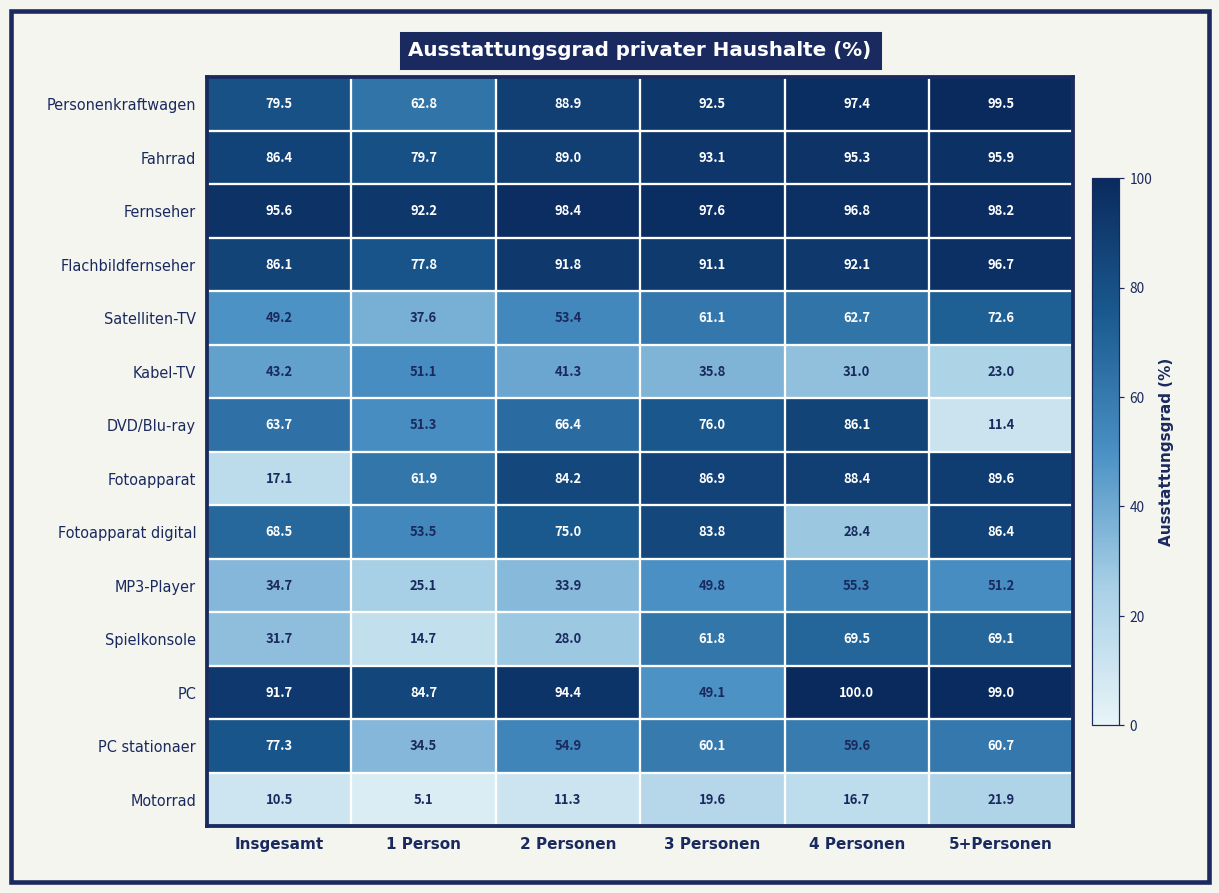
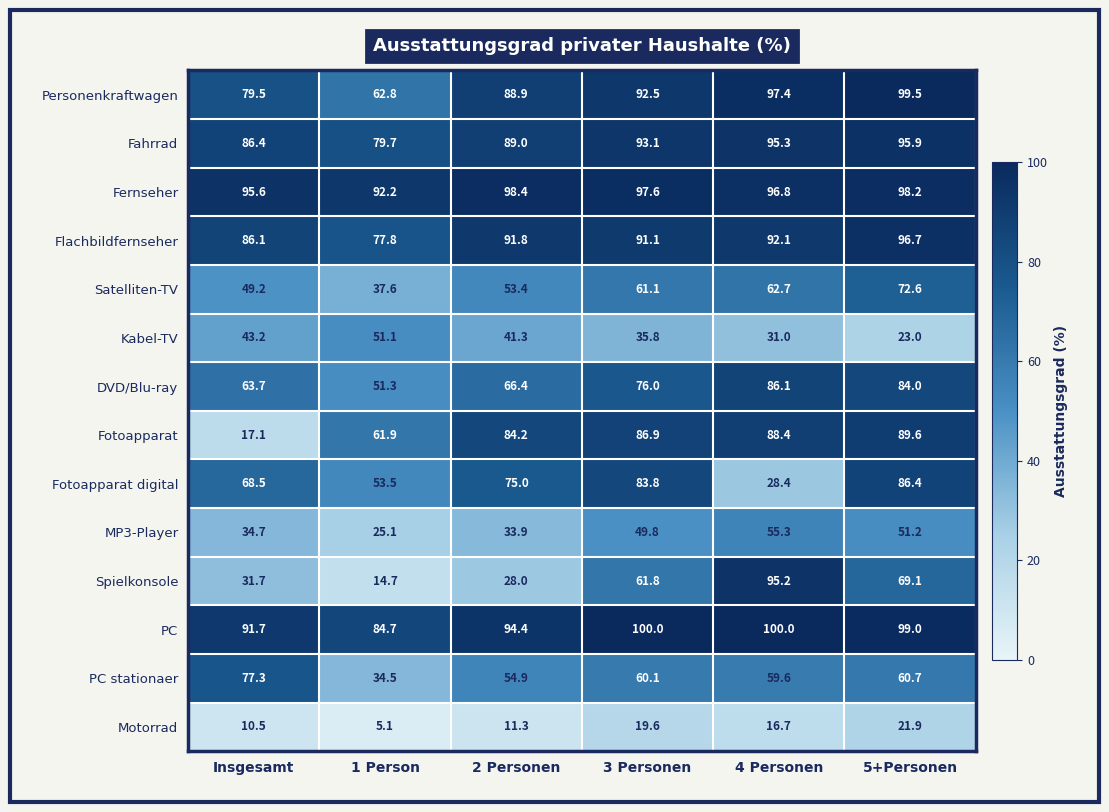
DVD/Blu-ray, 5+Personen: 11.4 -> 84.0
Spielkonsole, 4 Personen: 69.5 -> 95.2
PC, 3 Personen: 49.1 -> 100.0
